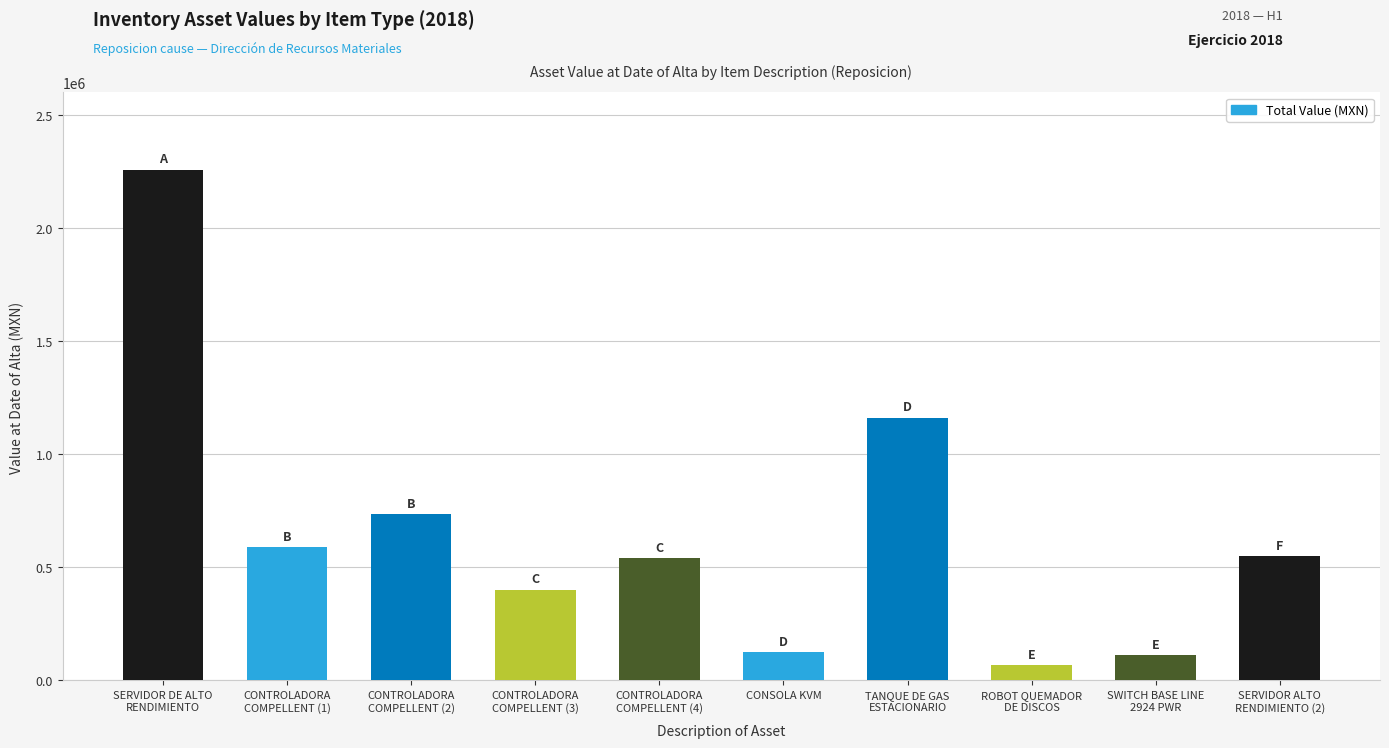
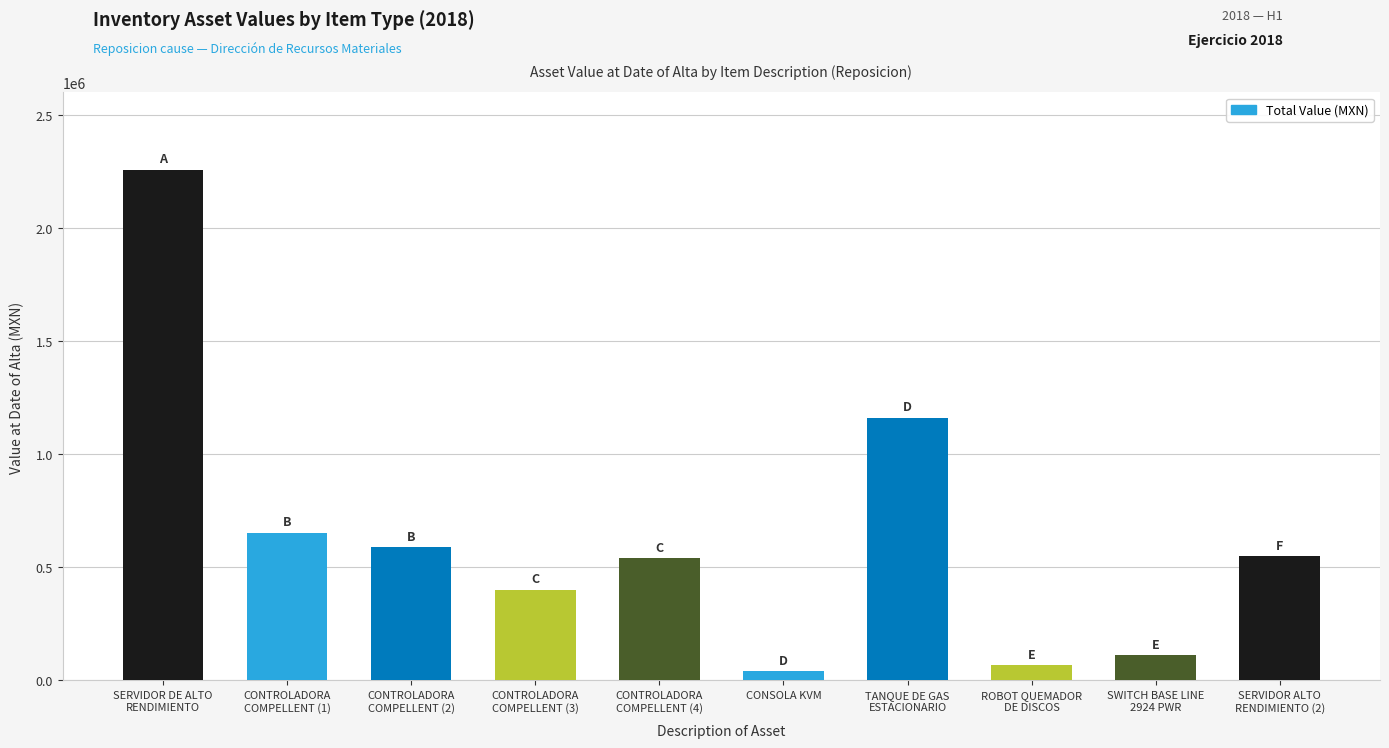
CONTROLADORA COMPELLENT (1): 590000 -> 650000
CONTROLADORA COMPELLENT (2): 730000 -> 590000
CONSOLA KVM: 120000 -> 40000
